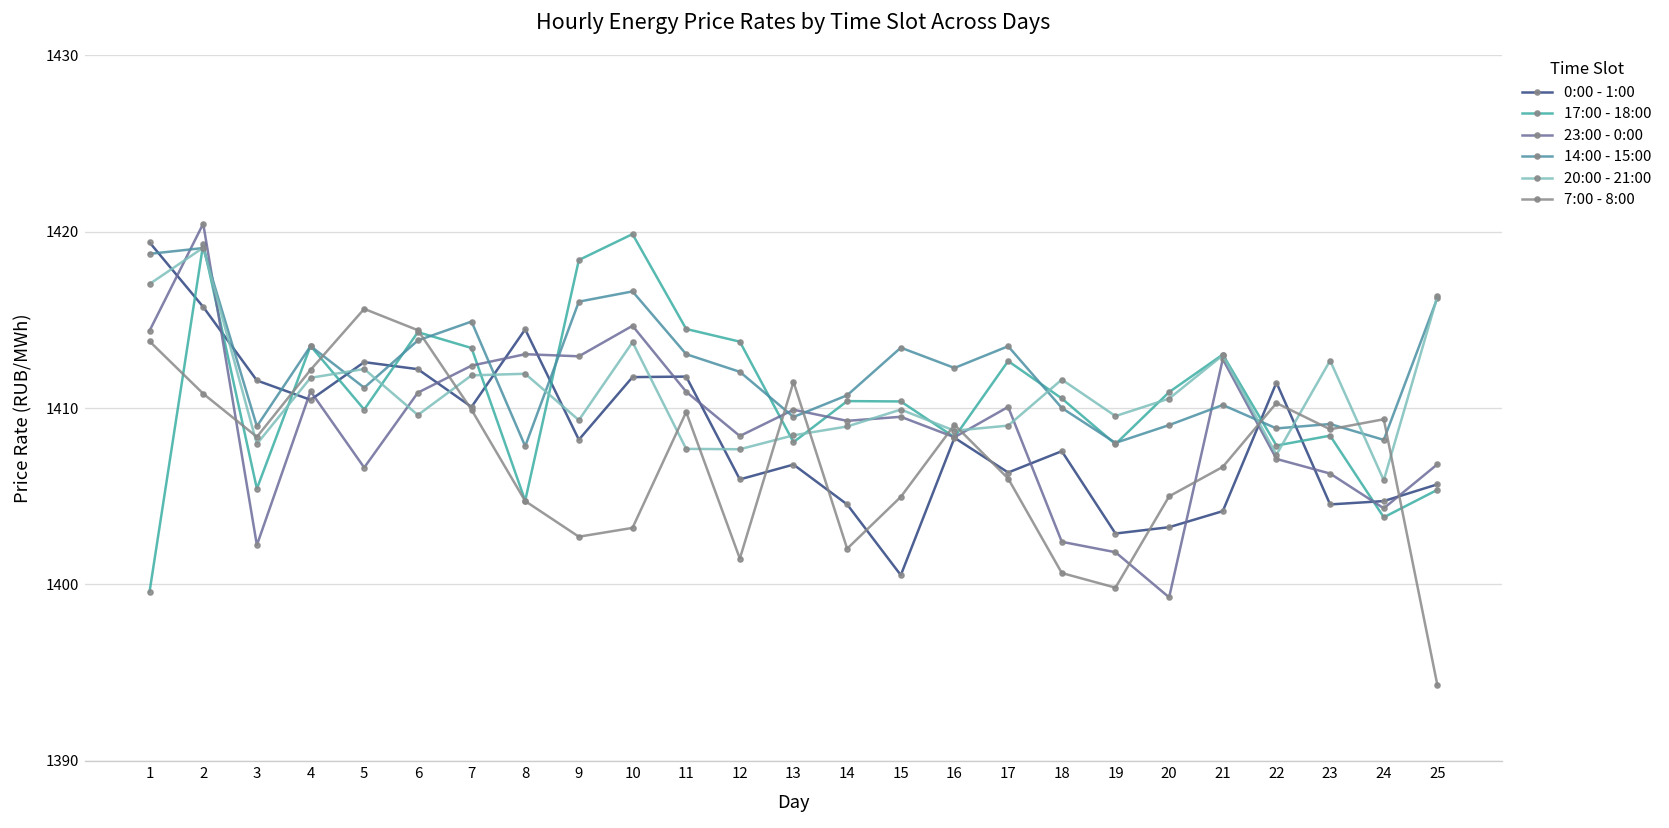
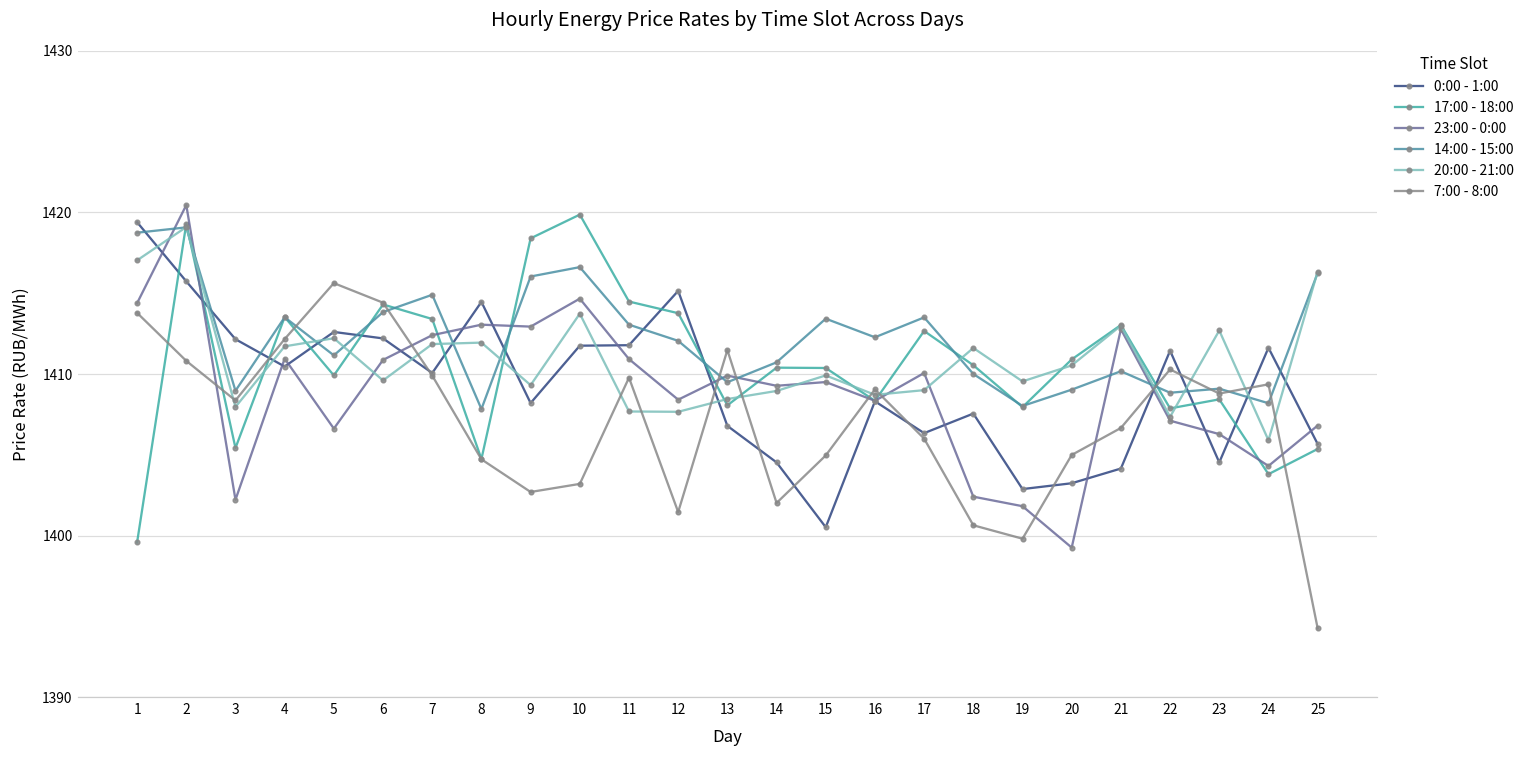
0:00 - 1:00, 3: 1411.6 -> 1412.2
0:00 - 1:00, 12: 1406.0 -> 1415.2
0:00 - 1:00, 24: 1404.7 -> 1411.6
